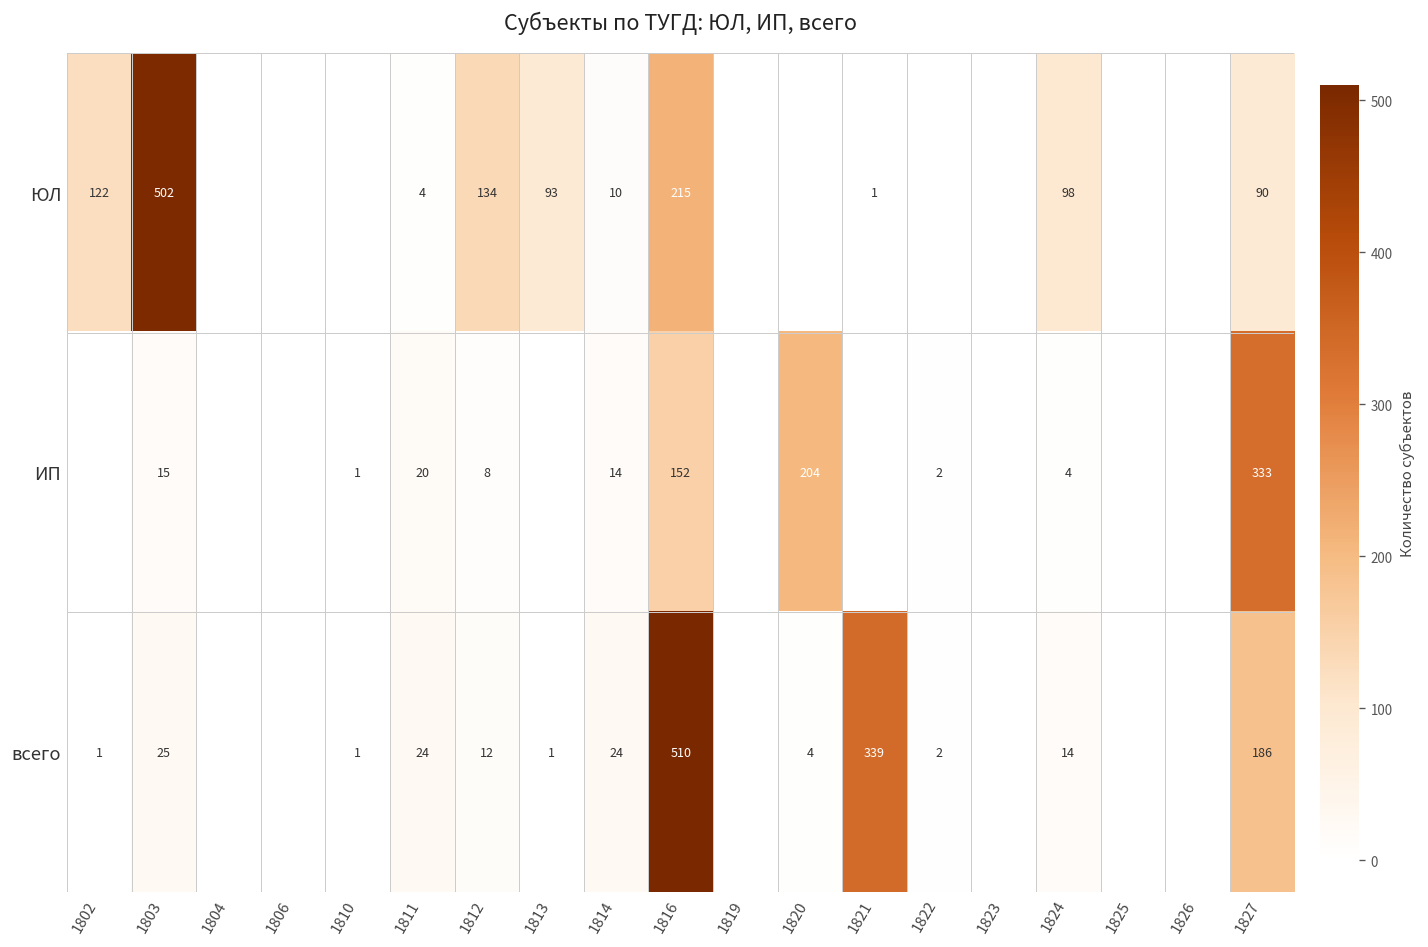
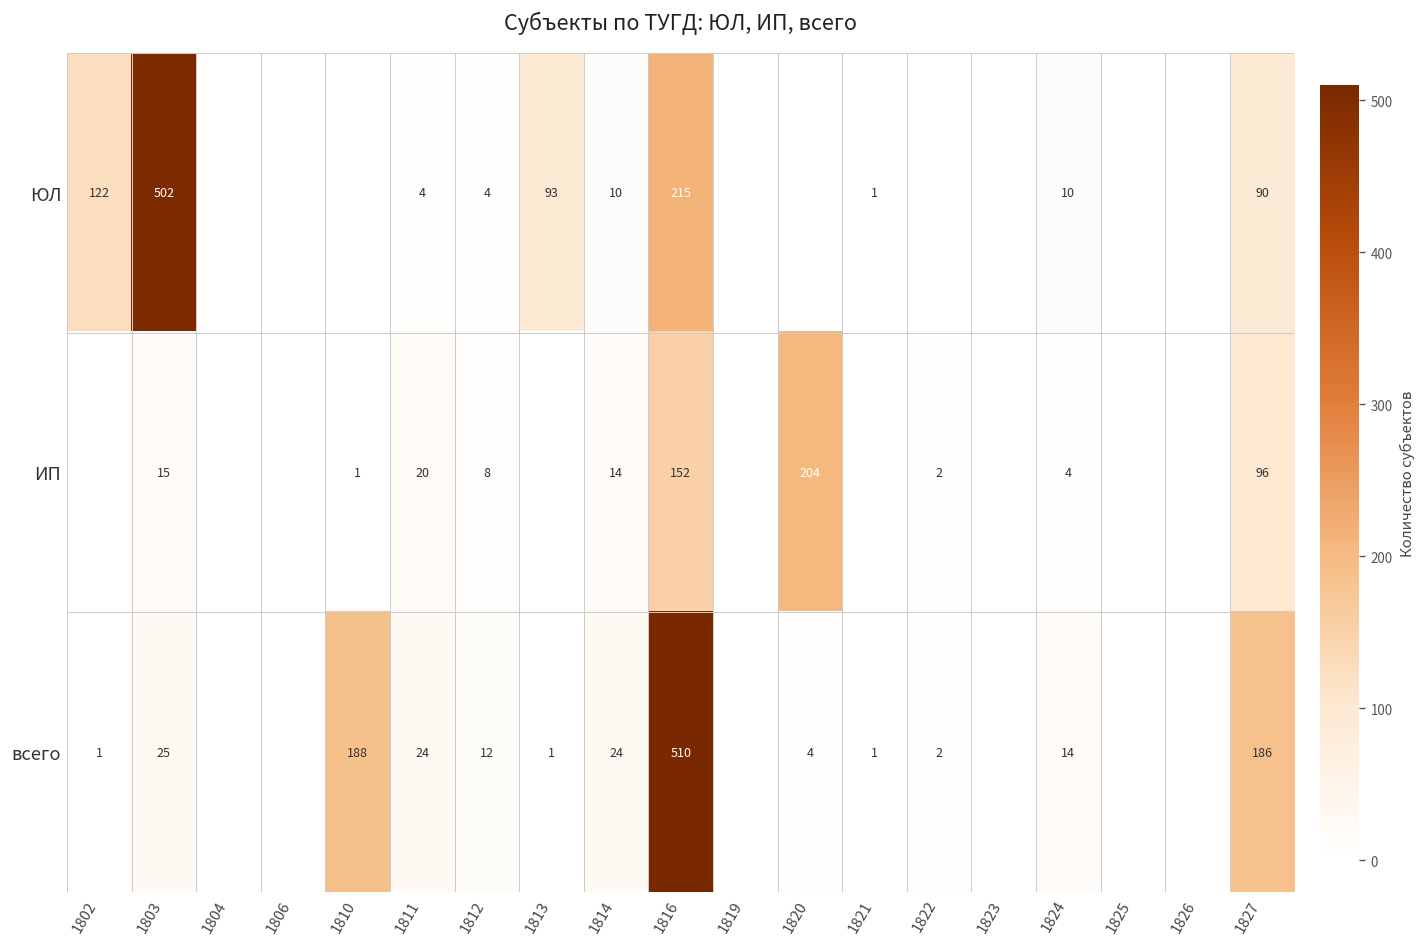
ЮЛ, 1812: 134 -> 4
ЮЛ, 1824: 98 -> 10
ИП, 1827: 333 -> 96
всего, 1810: 1 -> 188
всего, 1821: 339 -> 1
